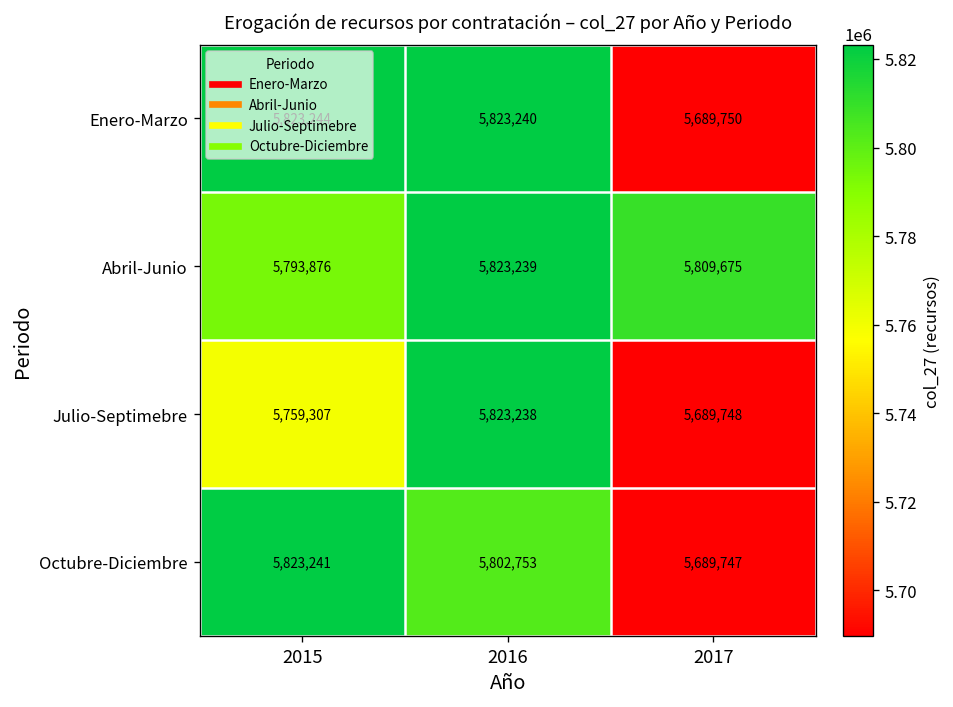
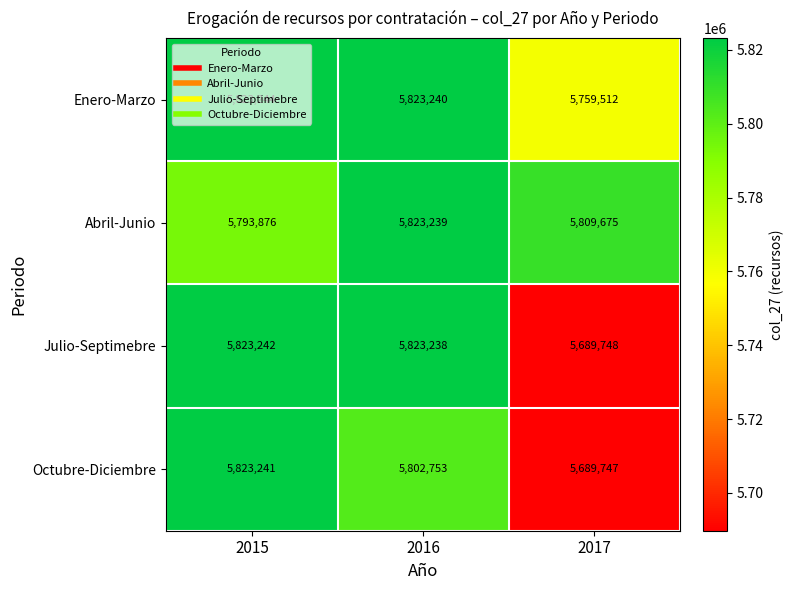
Enero-Marzo, 2017: 5,689,750 -> 5,759,512
Julio-Septimebre, 2015: 5,759,307 -> 5,823,242
